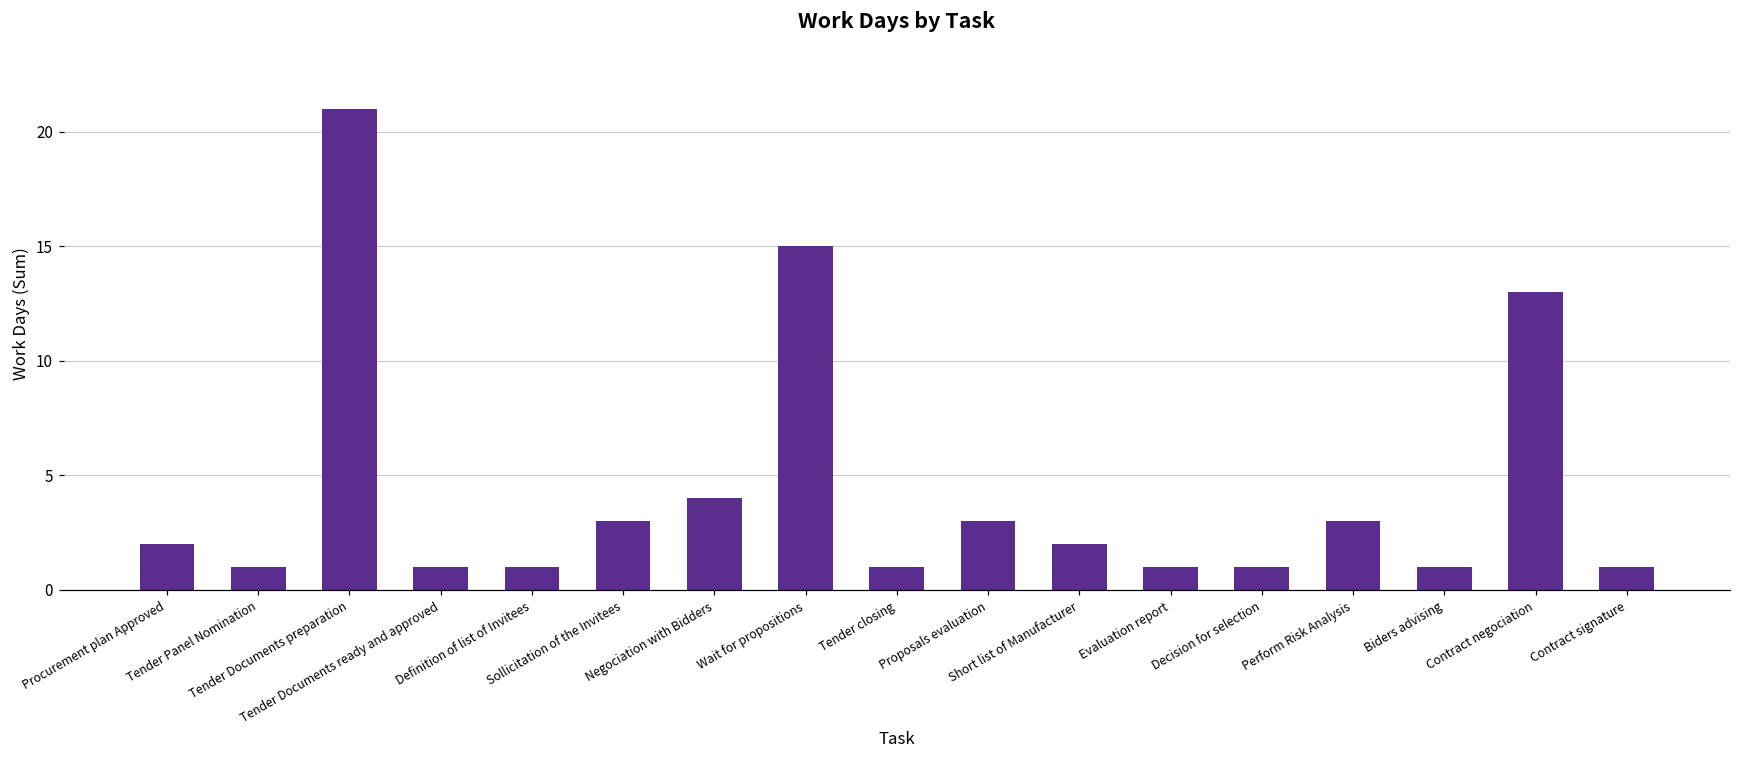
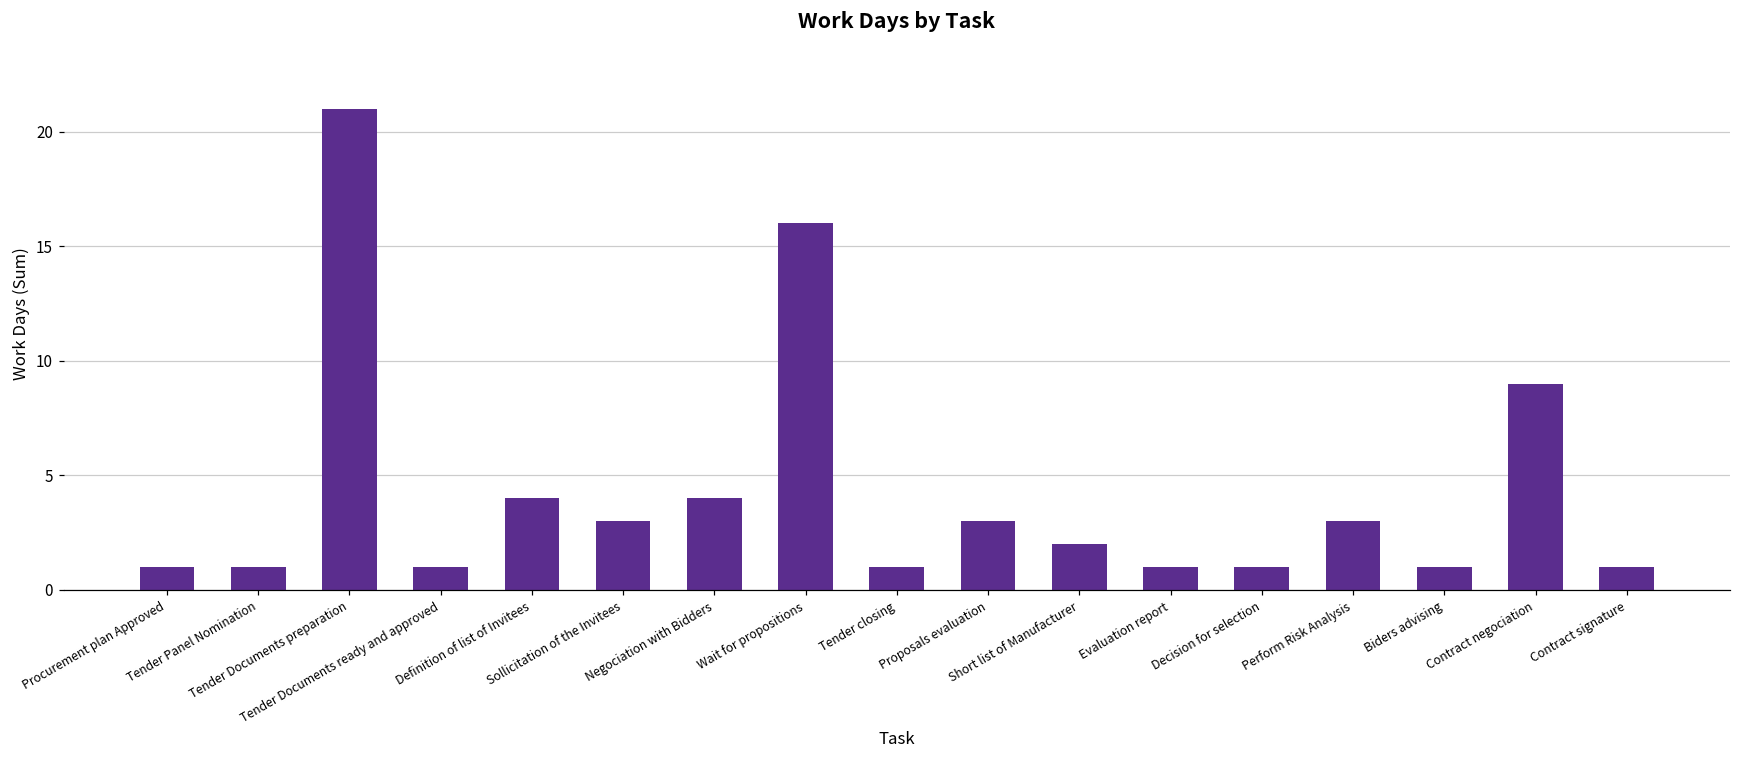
Procurement plan Approved: 2 -> 1
Definition of list of Invitees: 1 -> 4
Wait for propositions: 15 -> 16
Contract negociation: 13 -> 9
